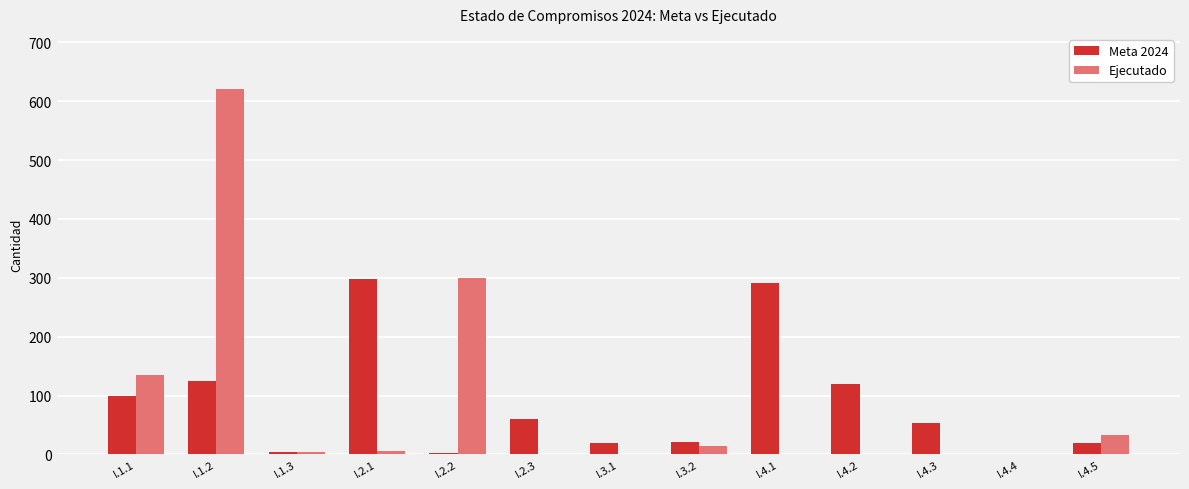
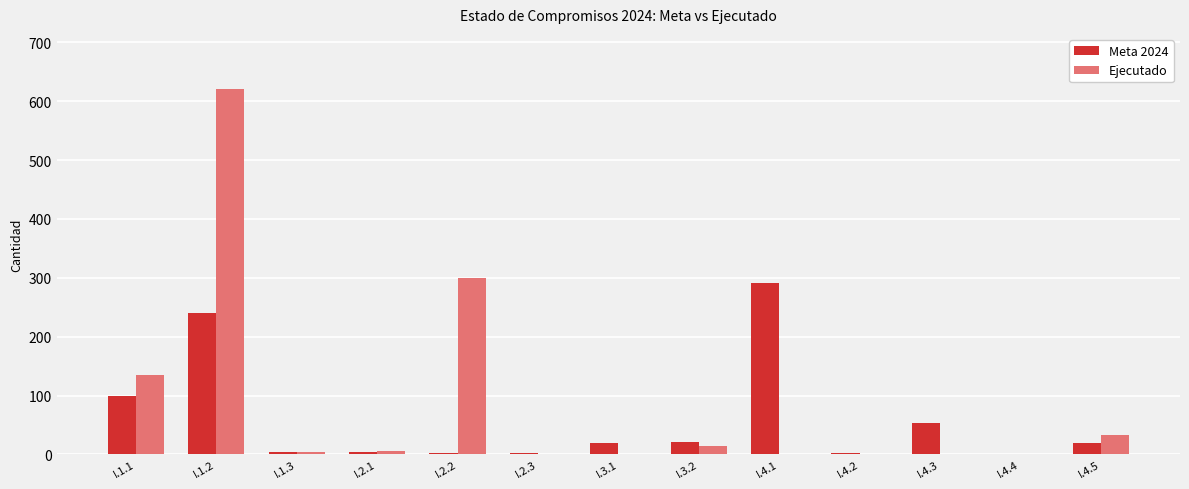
Meta 2024, I.1.2: 130 -> 240
Meta 2024, I.2.1: 300 -> 10
Meta 2024, I.2.3: 60 -> 0
Meta 2024, I.4.2: 120 -> 0
